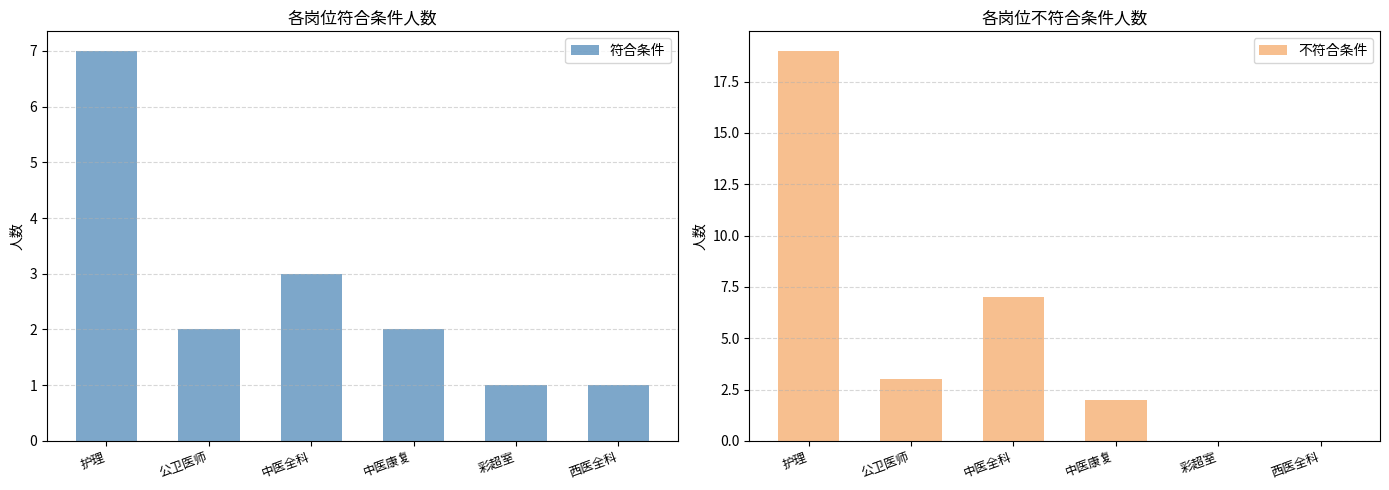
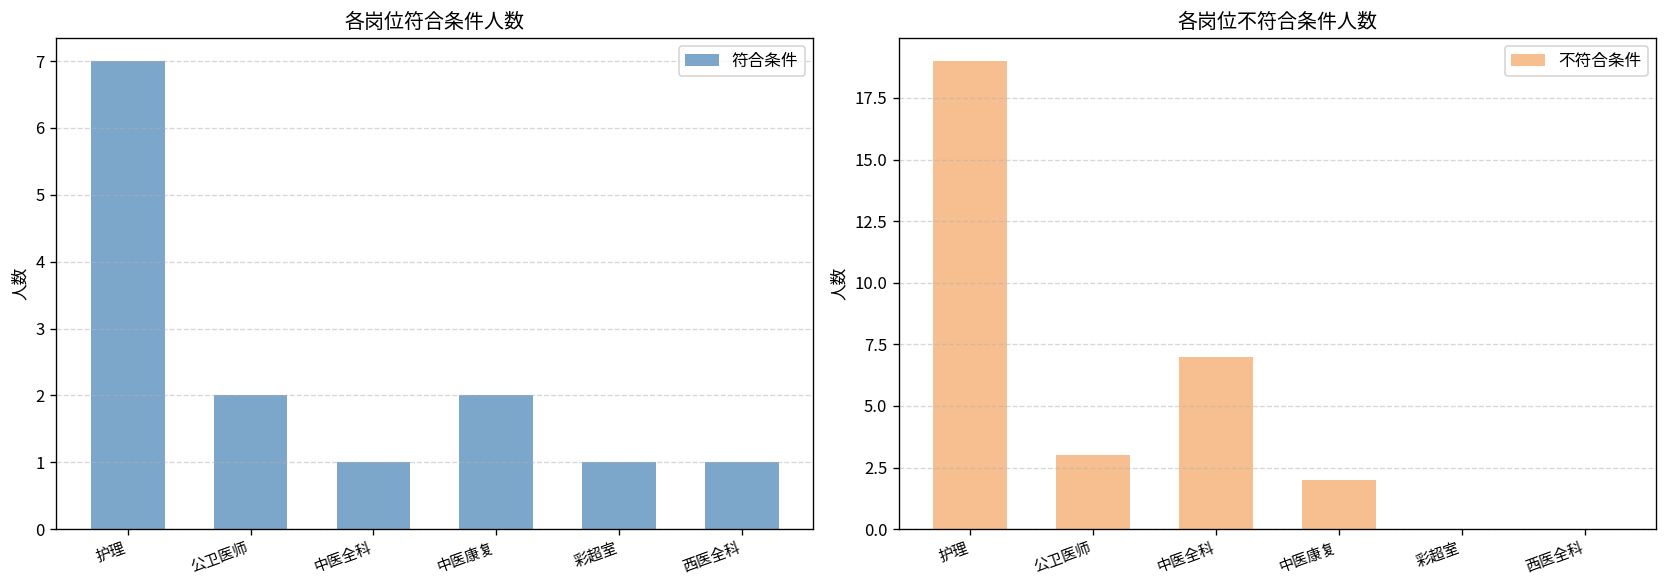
各岗位符合条件人数, 中医全科: 3 -> 1
